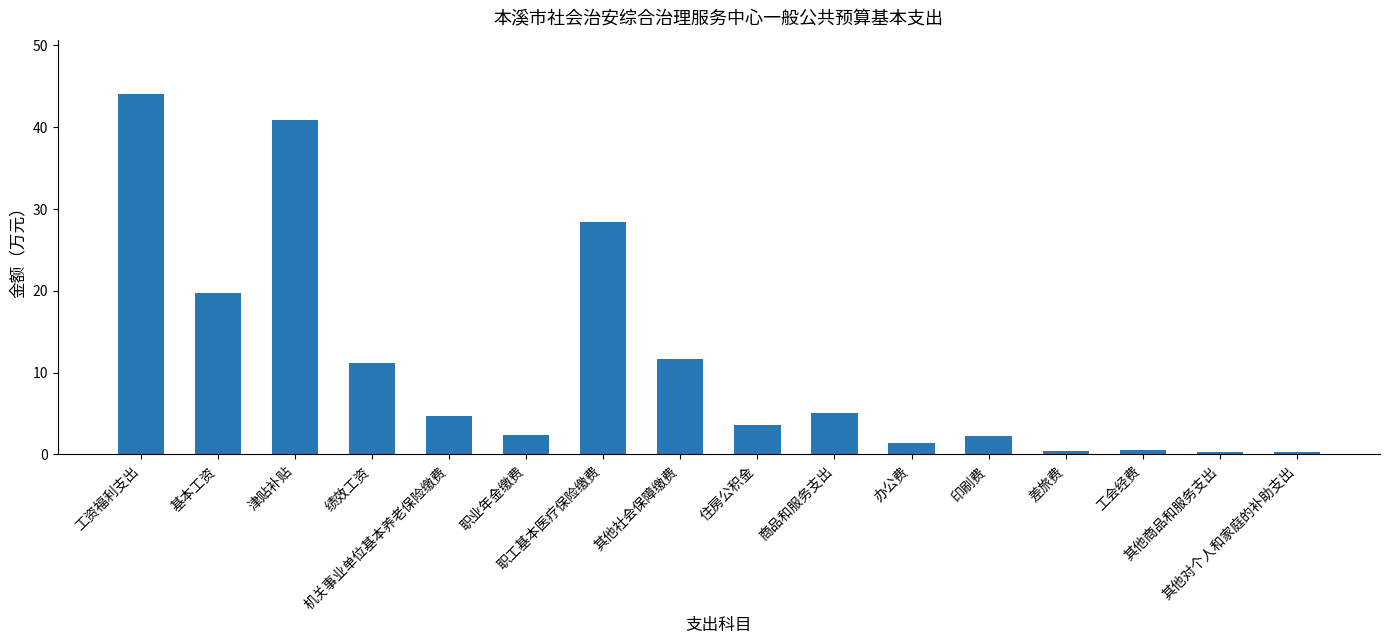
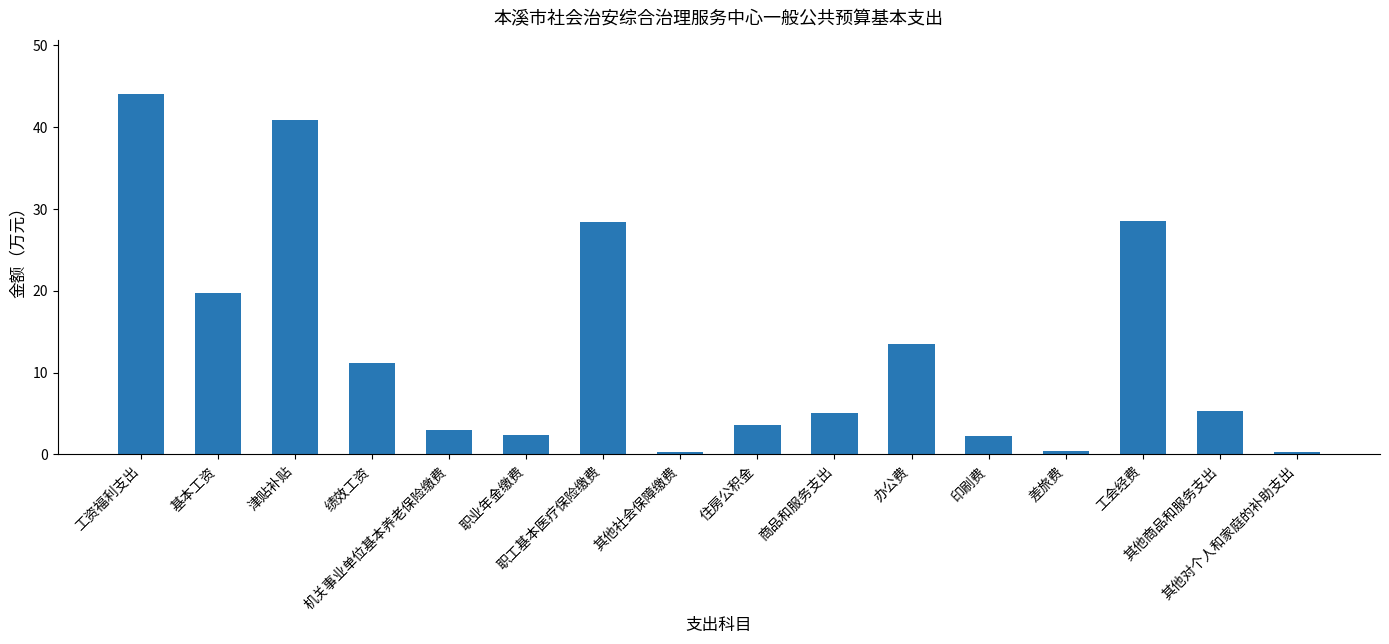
机关事业单位基本养老保险缴费: 5 -> 3
其他社会保障缴费: 12 -> 0
办公费: 1 -> 14
工会经费: 1 -> 29
其他商品和服务支出: 0 -> 5
